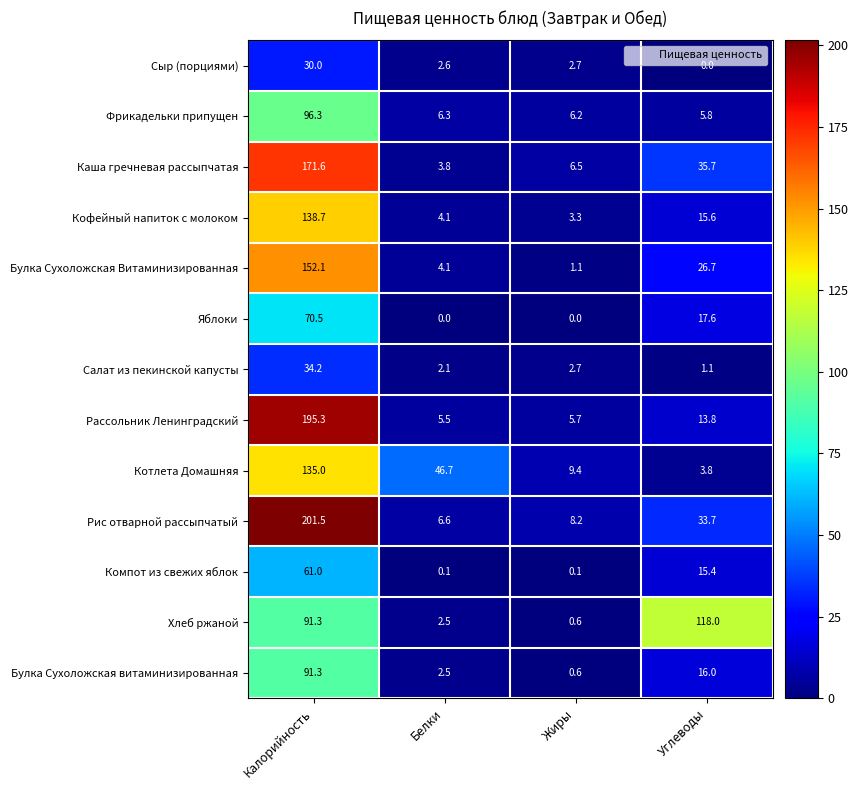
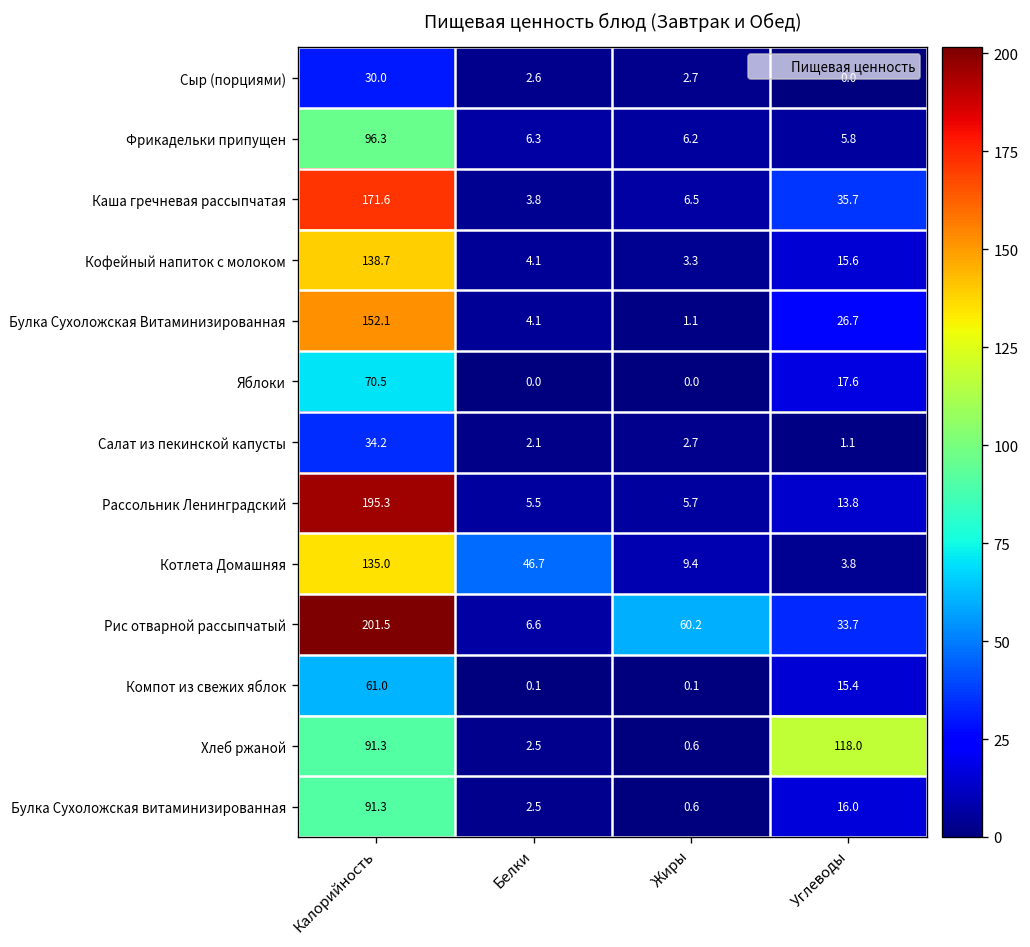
Рис отварной рассыпчатый, Жиры: 8.2 -> 60.2
